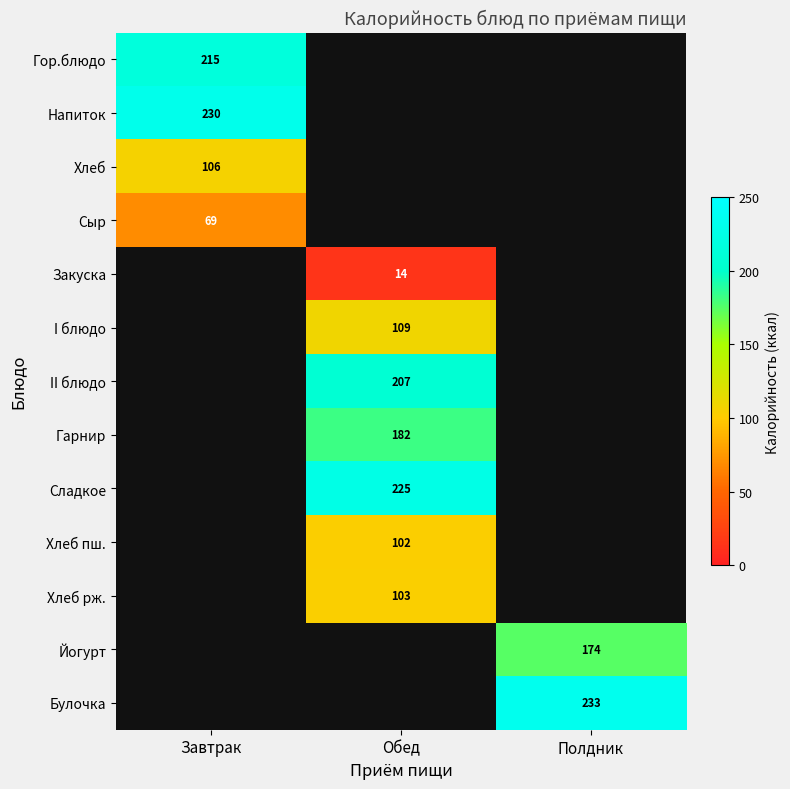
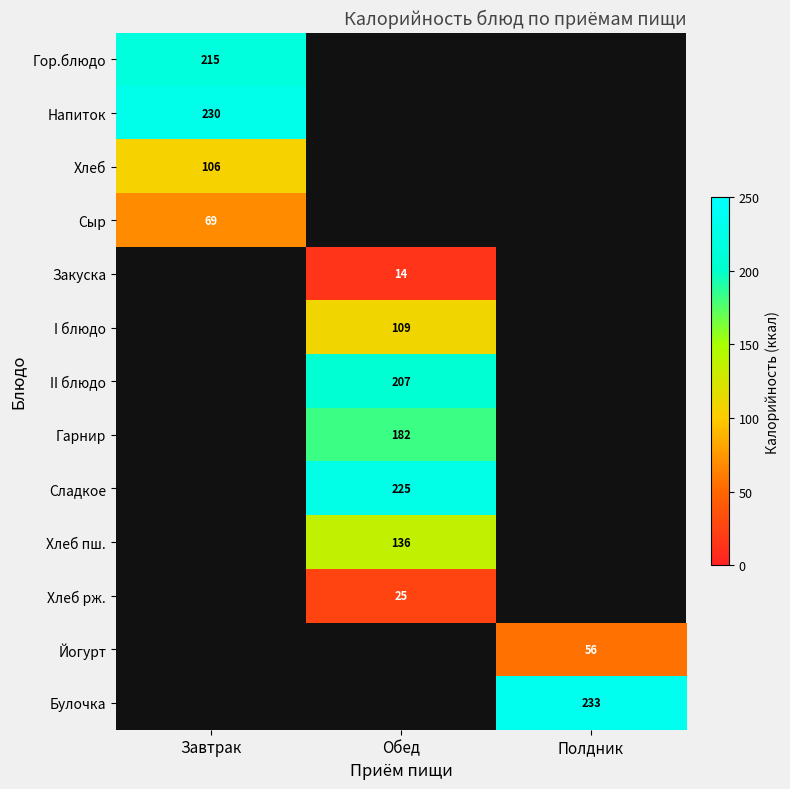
Хлеб пш., Обед: 102 -> 136
Хлеб рж., Обед: 103 -> 25
Йогурт, Полдник: 174 -> 56
